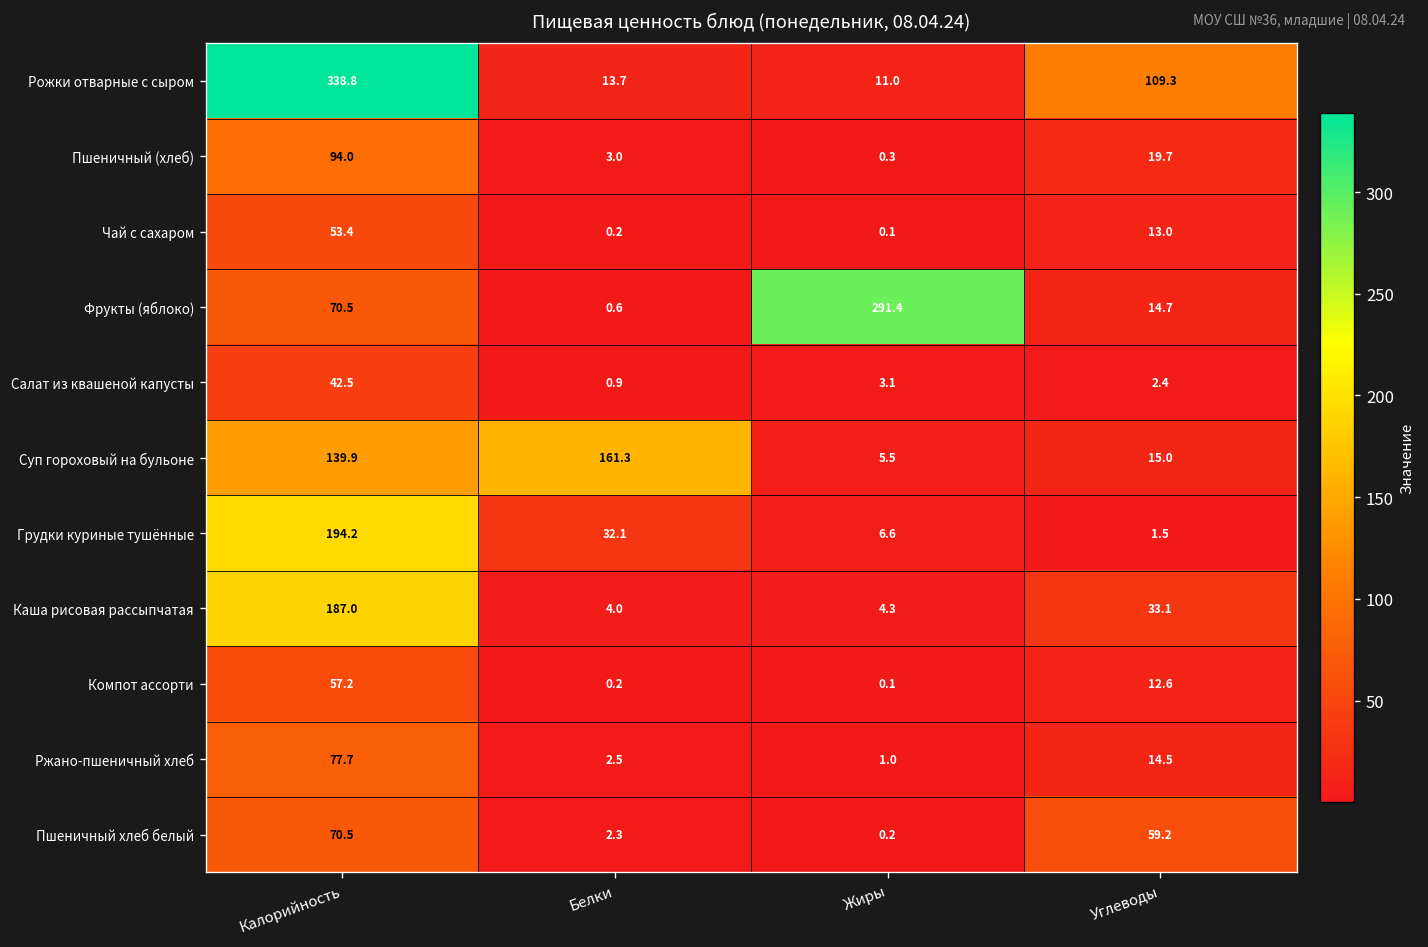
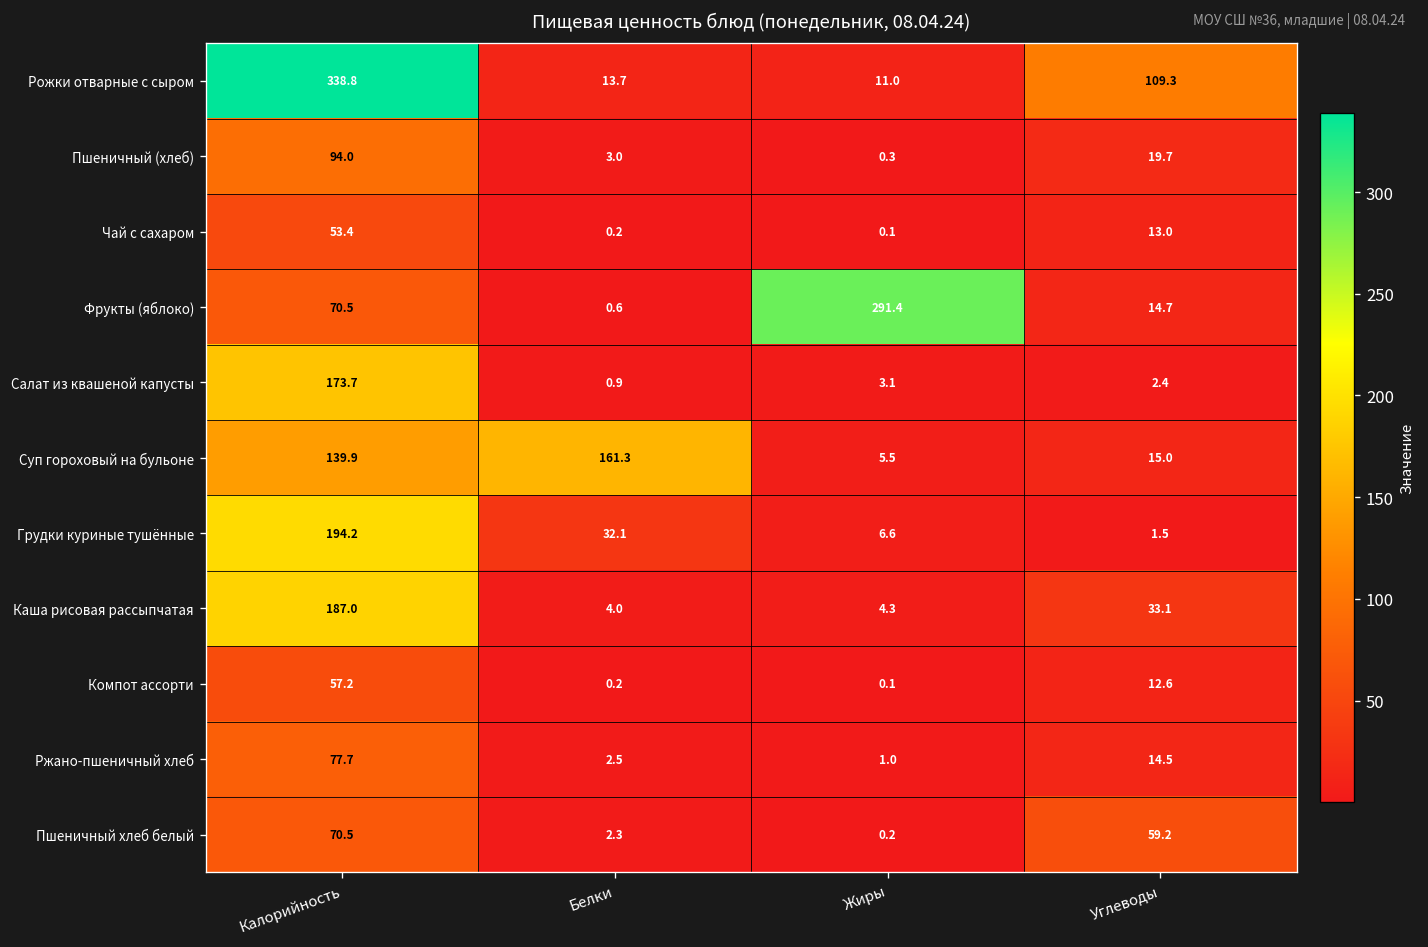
Салат из квашеной капусты, Калорийность: 42.5 -> 173.7
